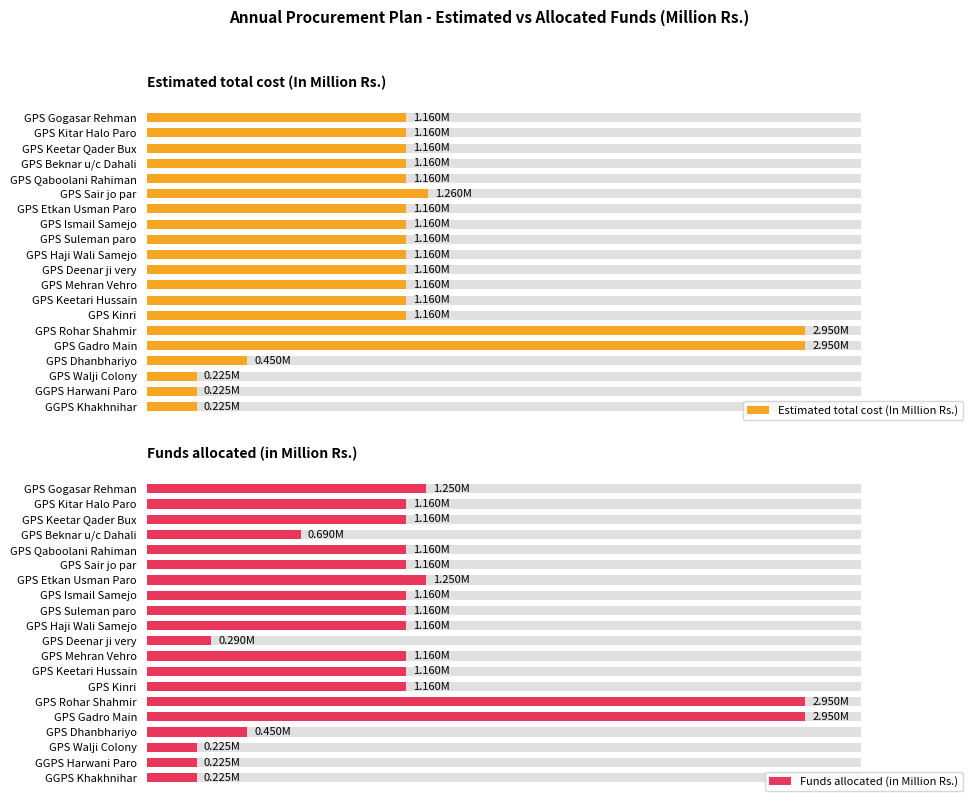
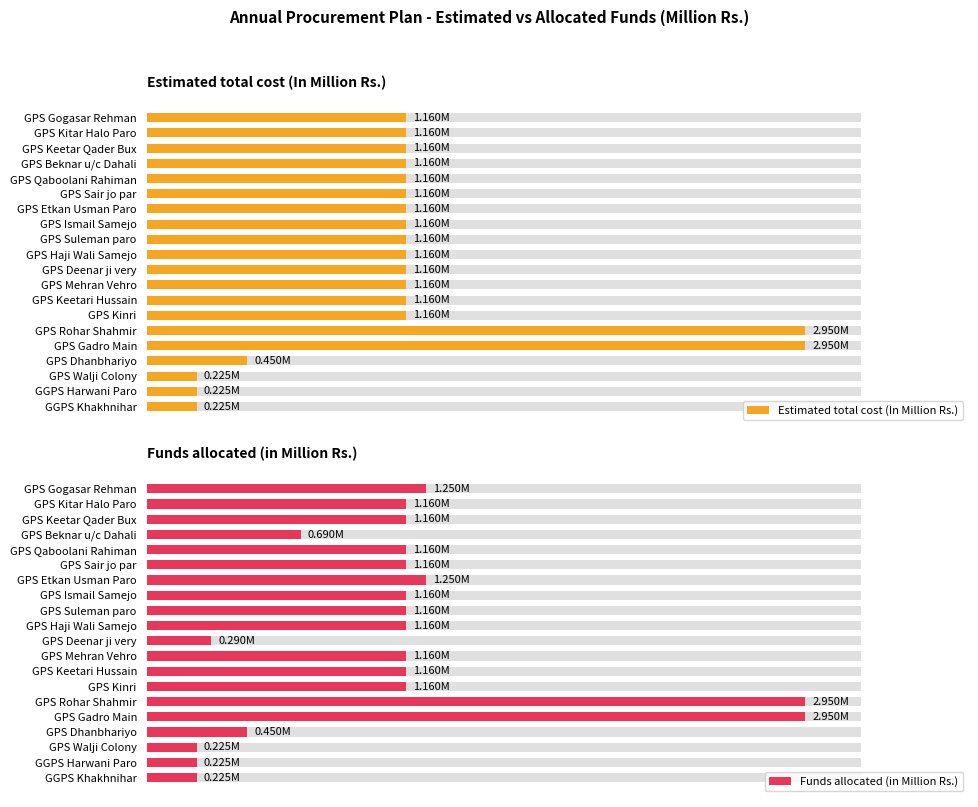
Estimated total cost (In Million Rs.), Estimated total cost (In Million Rs.), GPS Sair jo par: 1.260M -> 1.160M
